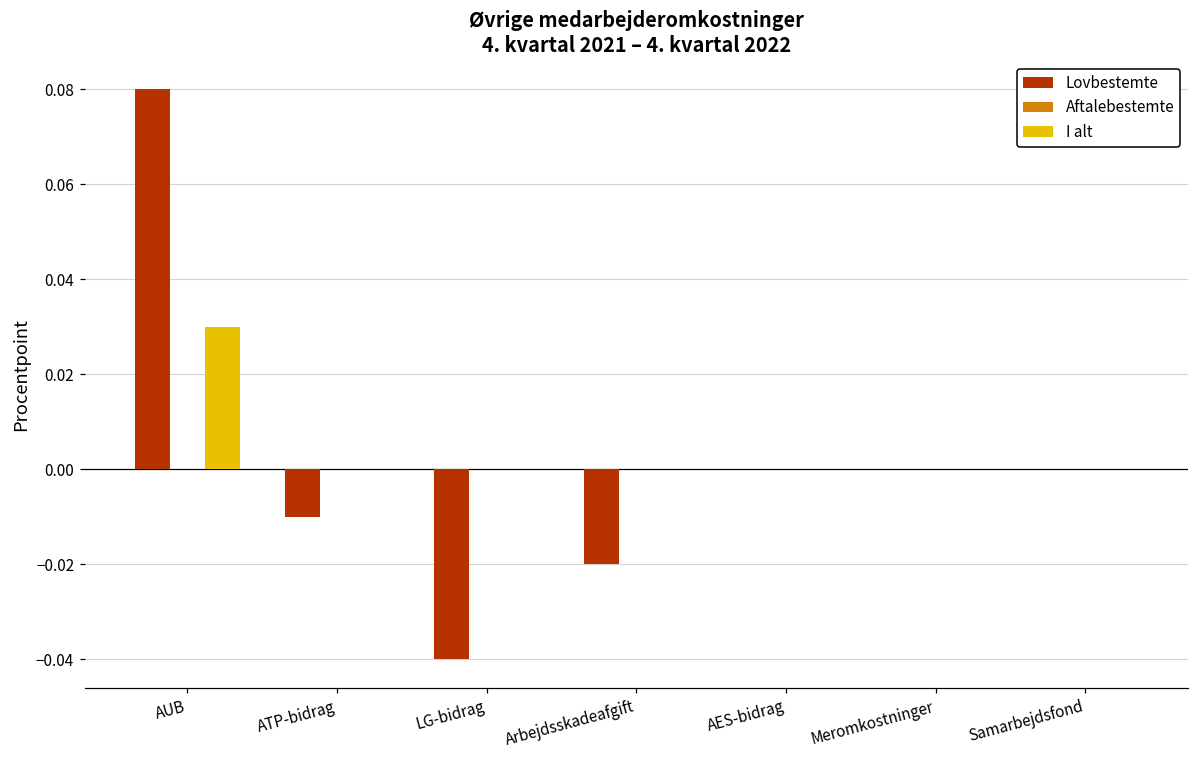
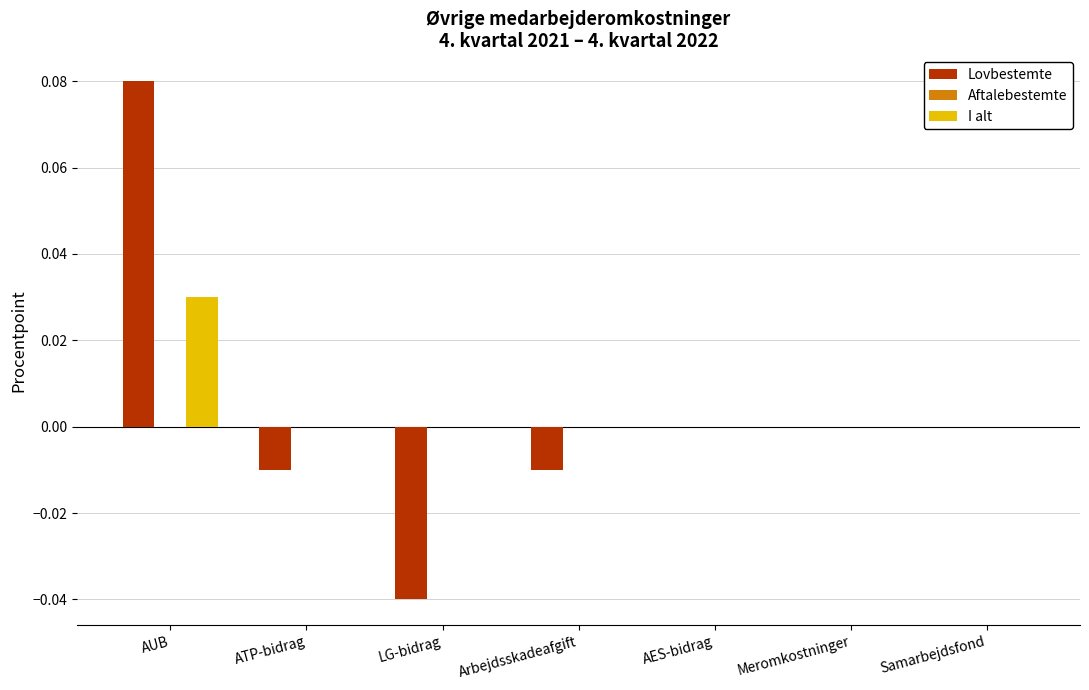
Lovbestemte, Arbejdsskadeafgift: -0.02 -> -0.01
